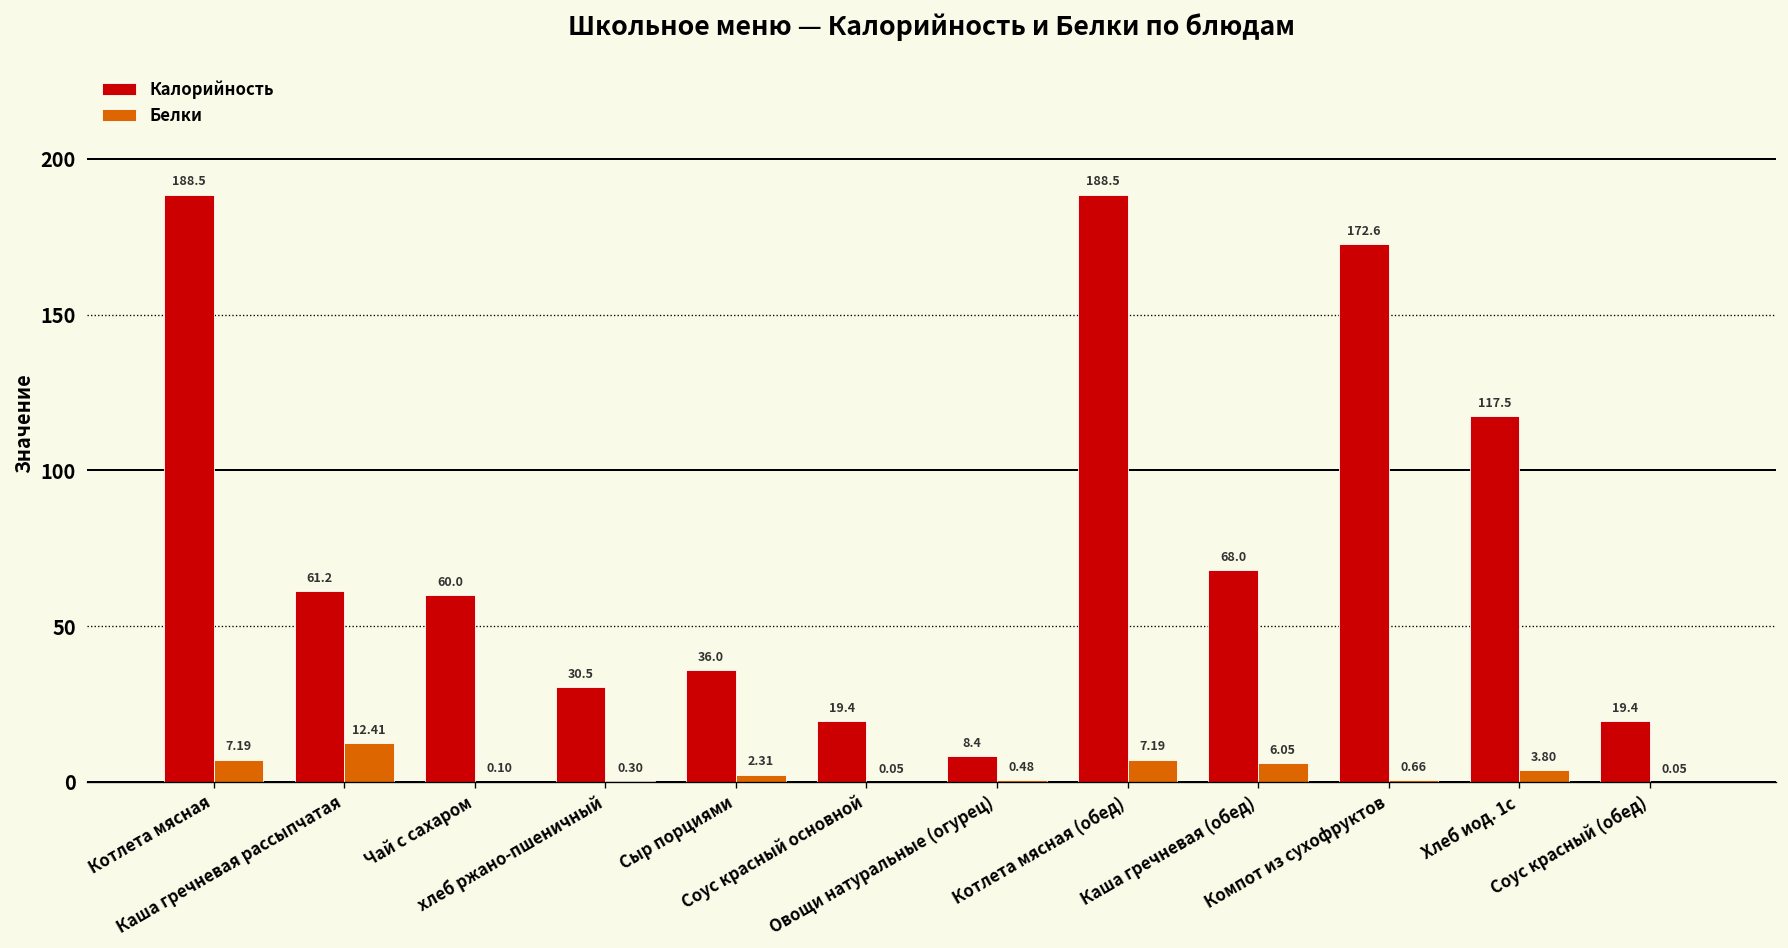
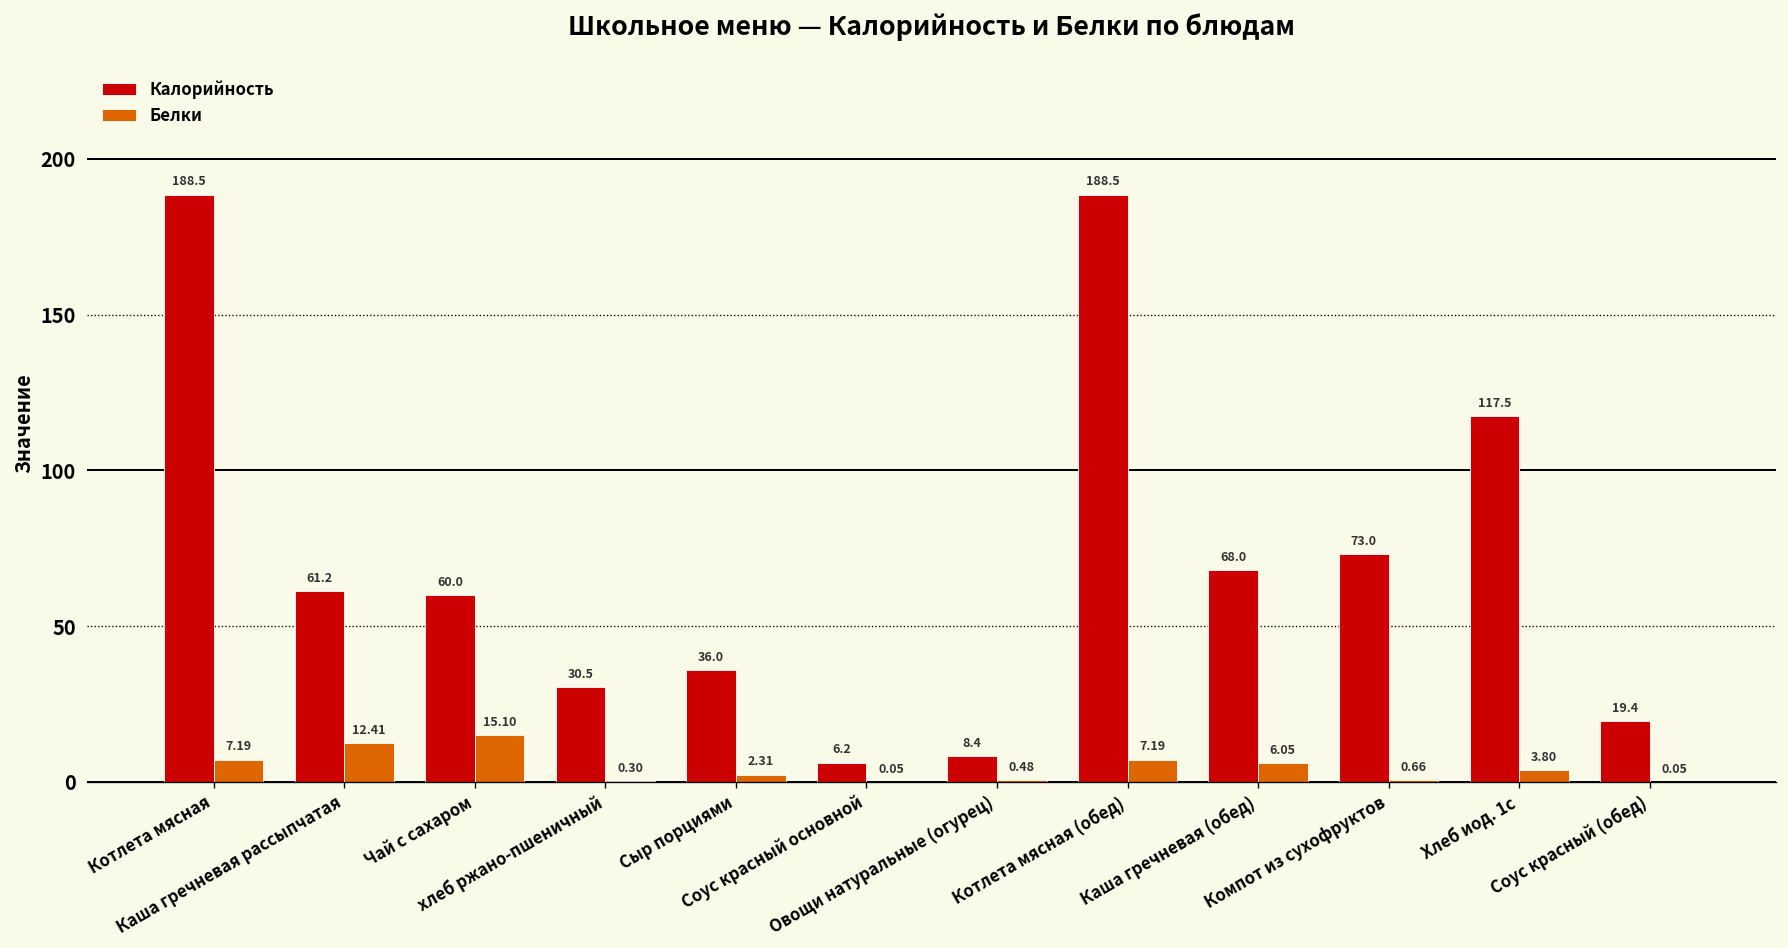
Белки, Чай с сахаром: 0.10 -> 15.10
Калорийность, Соус красный основной: 19.4 -> 6.2
Калорийность, Компот из сухофруктов: 172.6 -> 73.0
